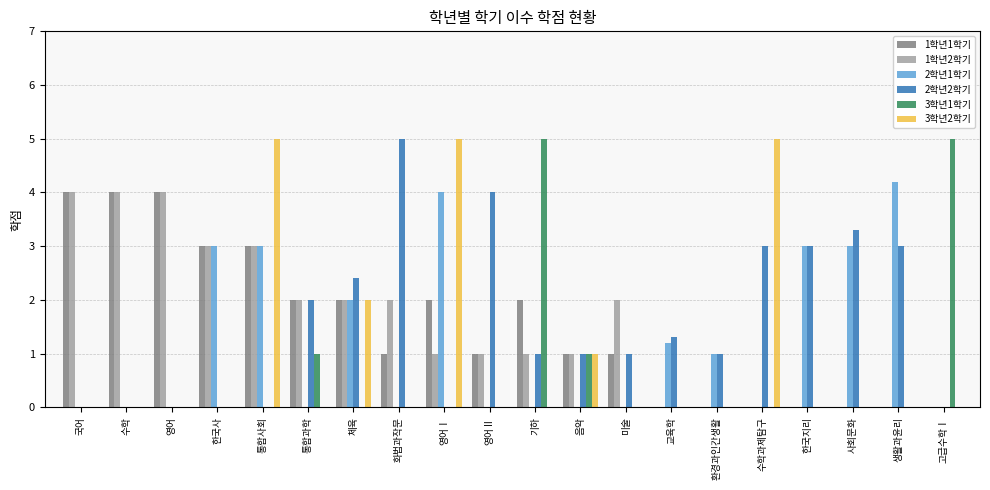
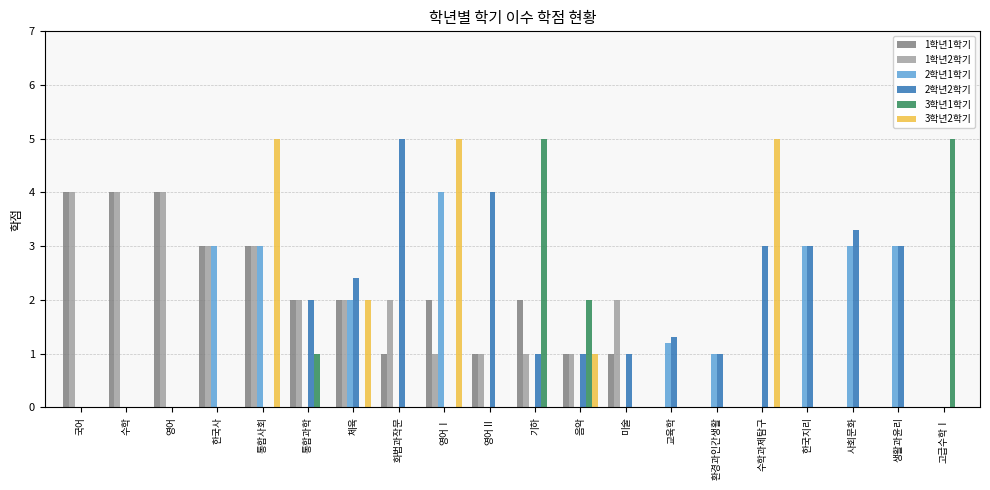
3학년1학기, 음악: 1 -> 2
2학년1학기, 생활과윤리: 4.2 -> 3.0
